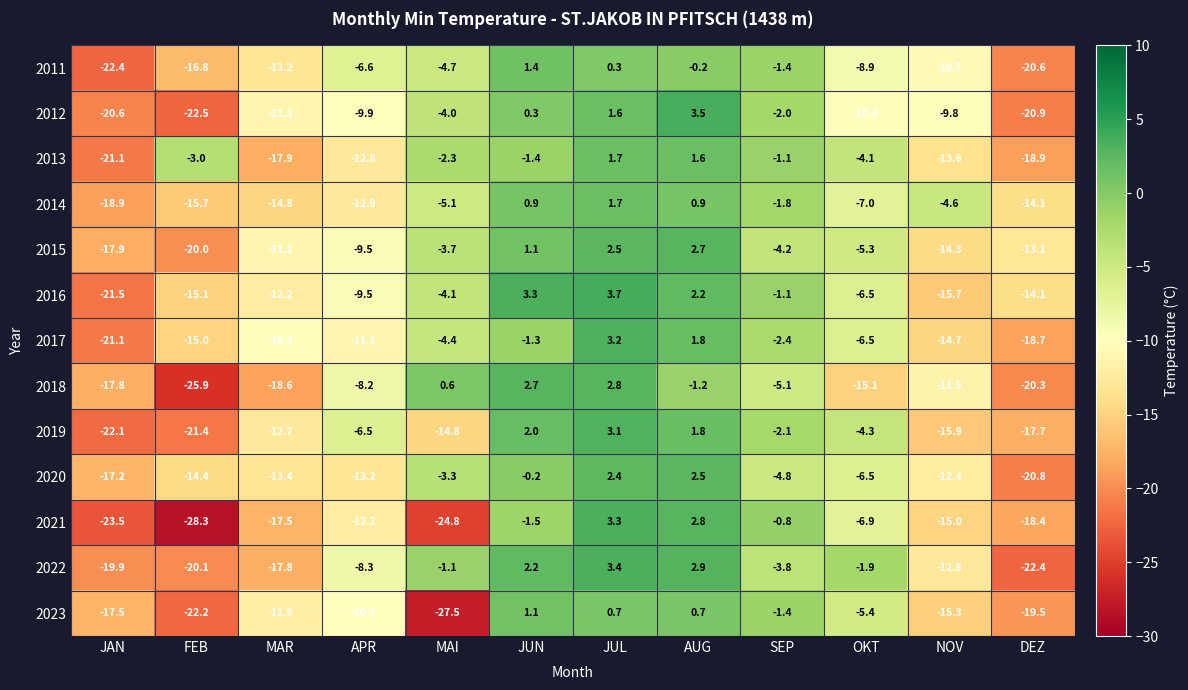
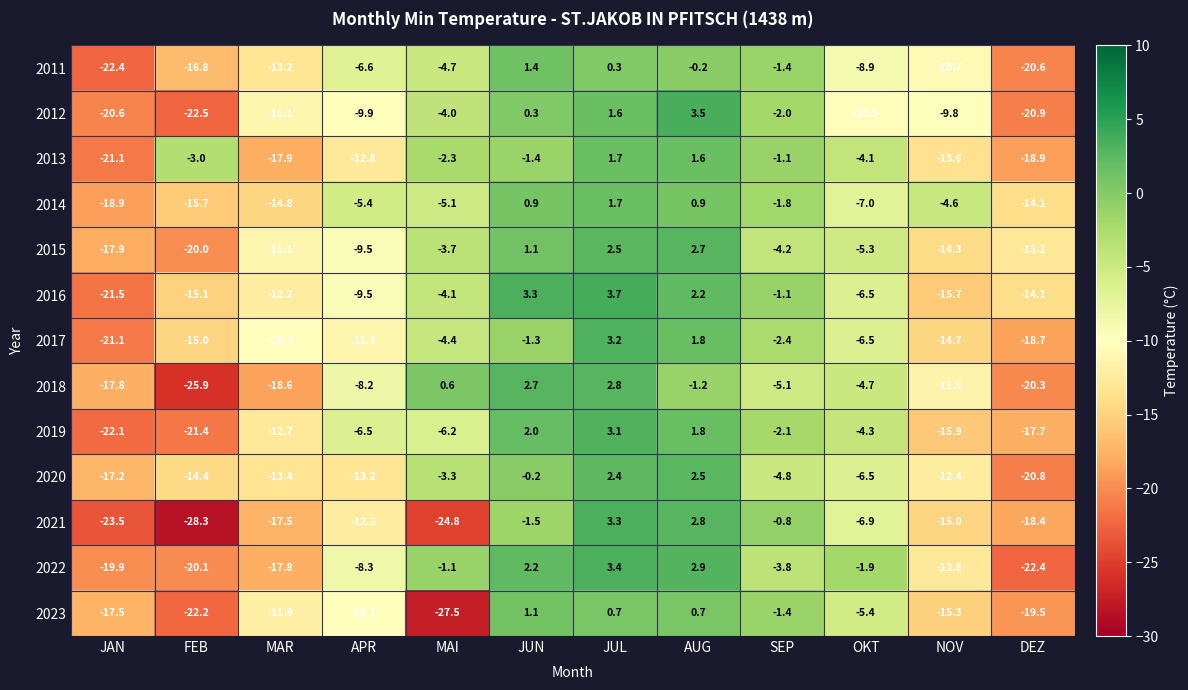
2014, APR: -12.9 -> -5.4
2018, OKT: -15.1 -> -4.7
2019, MAI: -14.8 -> -6.2
